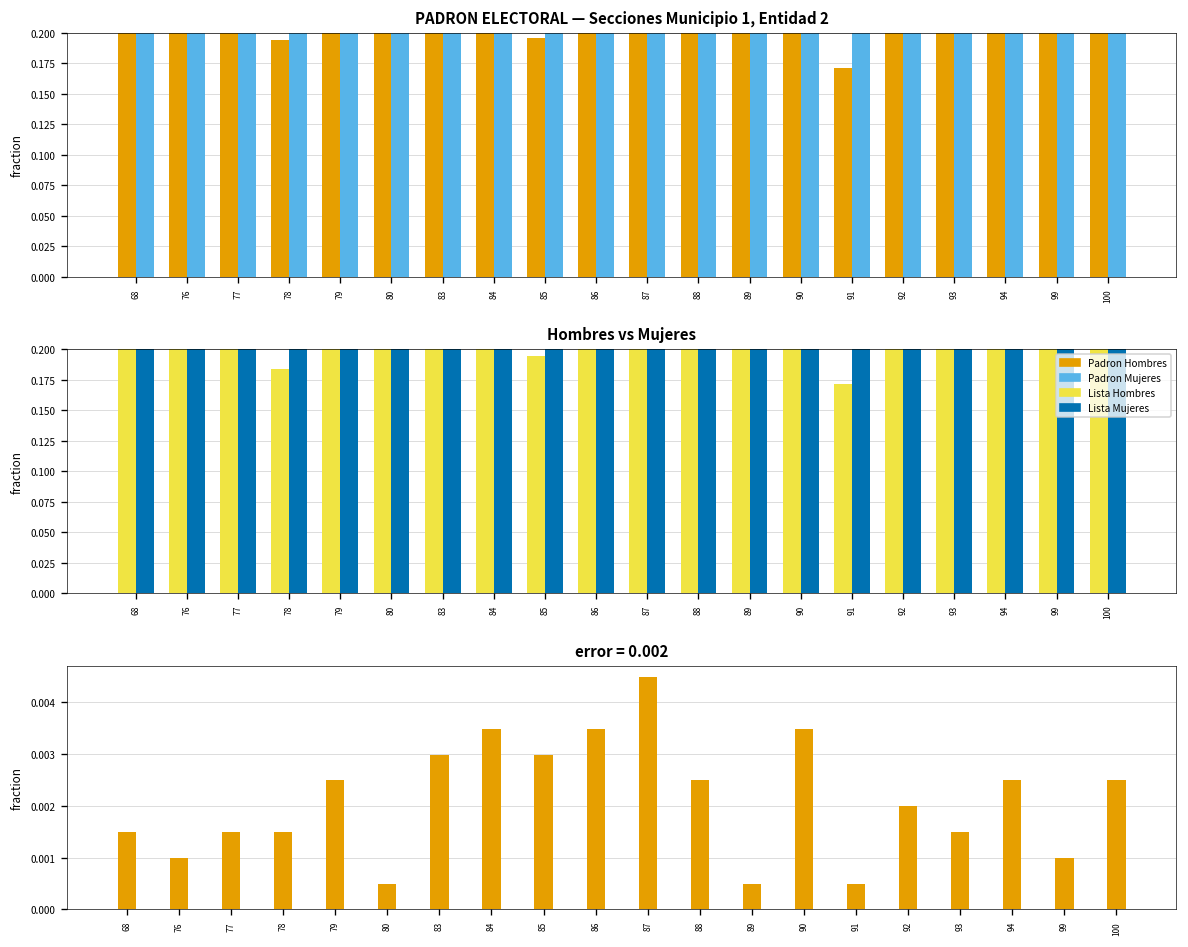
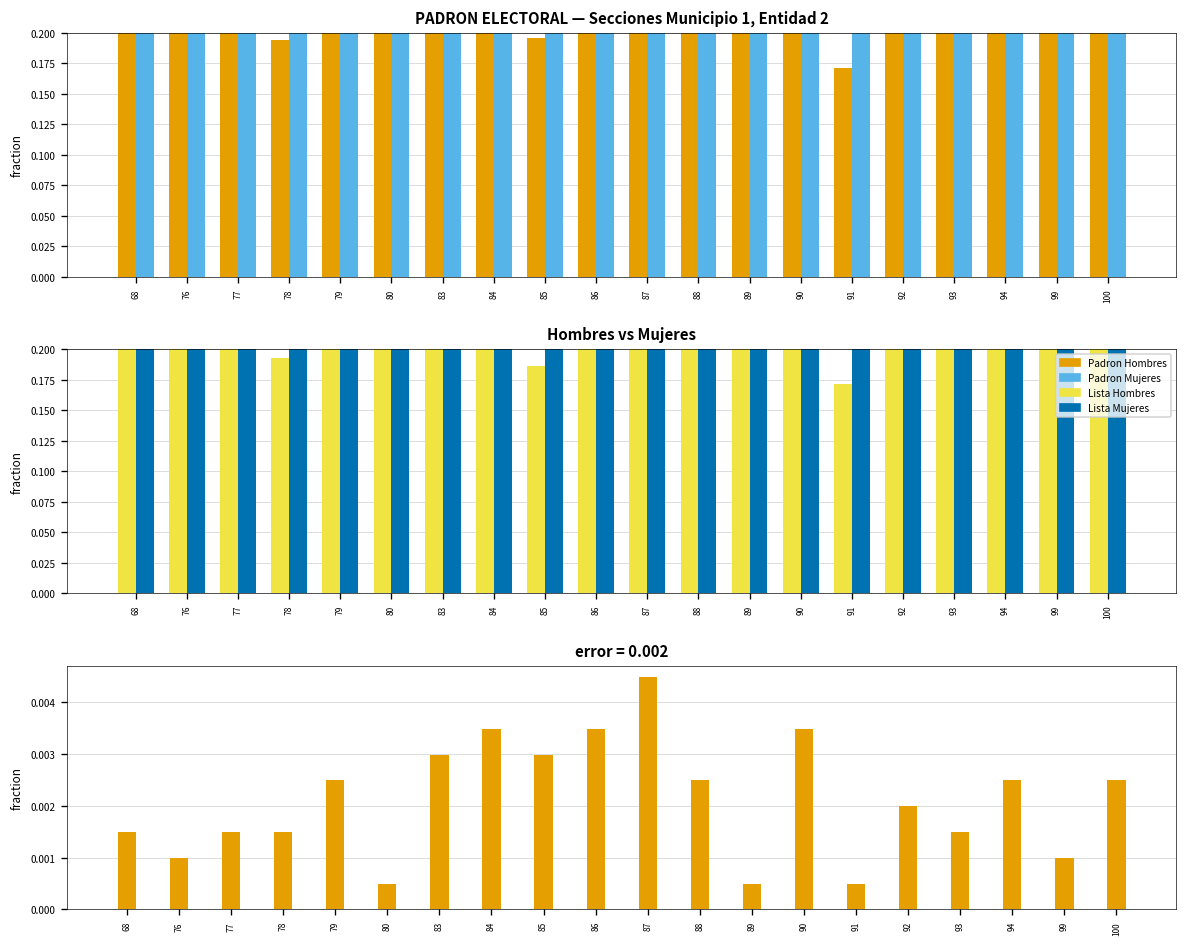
Hombres vs Mujeres, Lista Hombres, 78: 0.184 -> 0.193
Hombres vs Mujeres, Lista Hombres, 85: 0.195 -> 0.186
